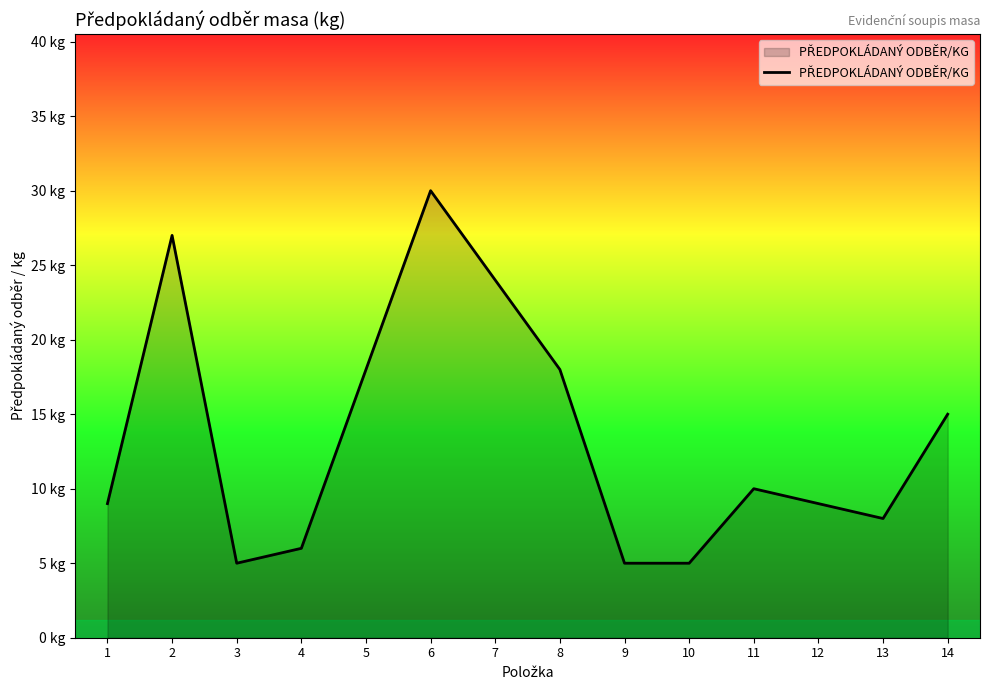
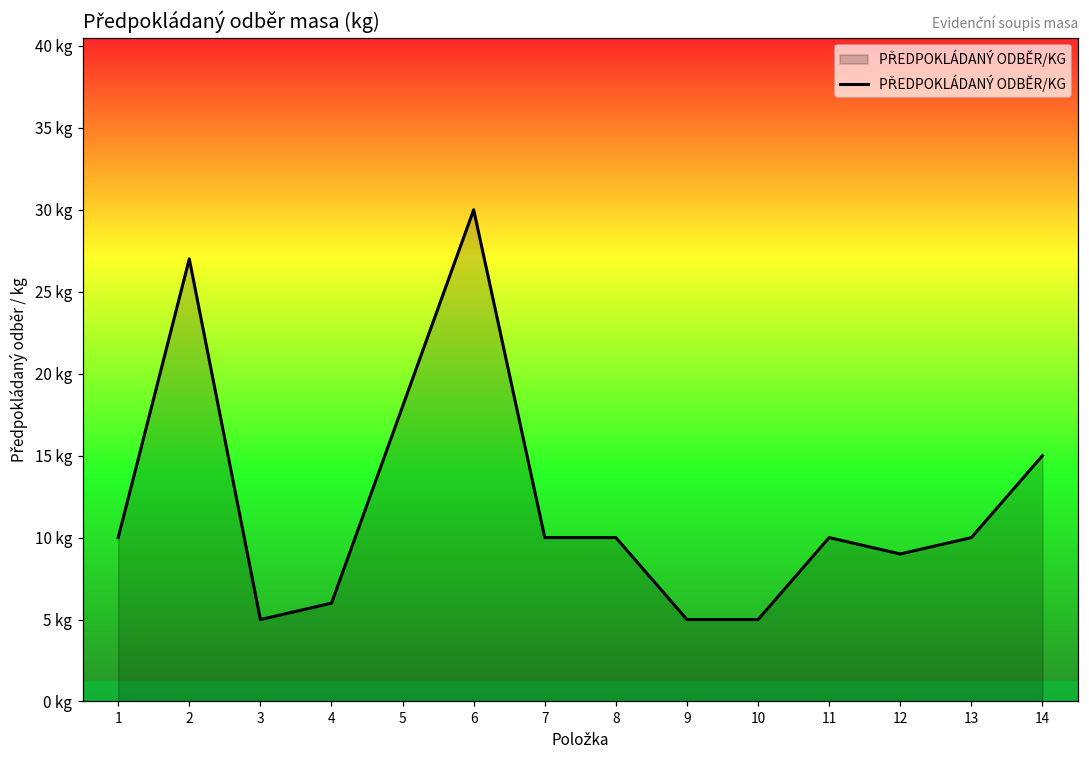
1: 9 kg -> 10 kg
7: 24 kg -> 10 kg
8: 18 kg -> 10 kg
13: 8 kg -> 10 kg
